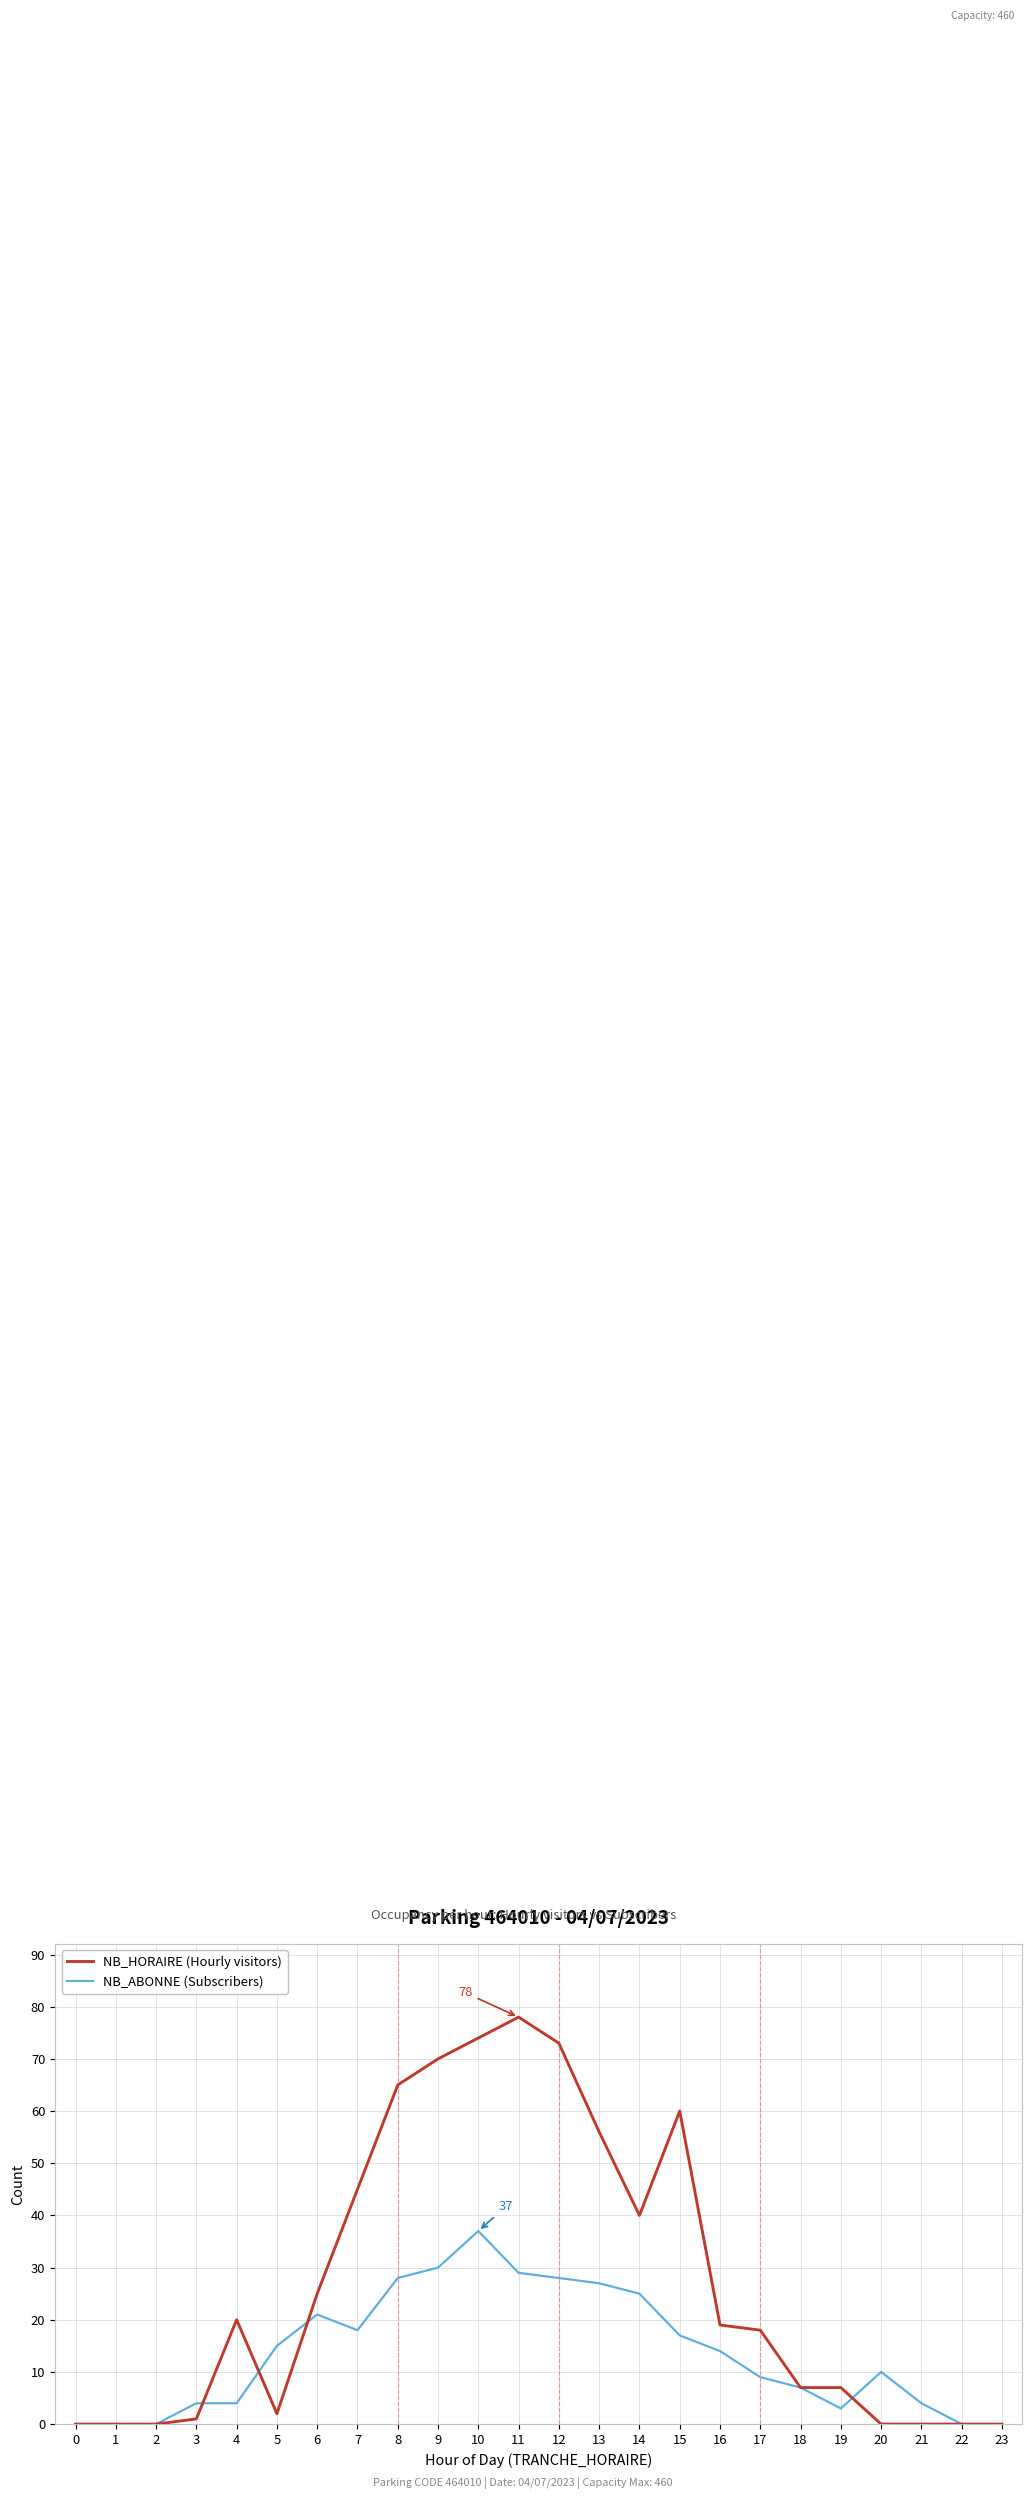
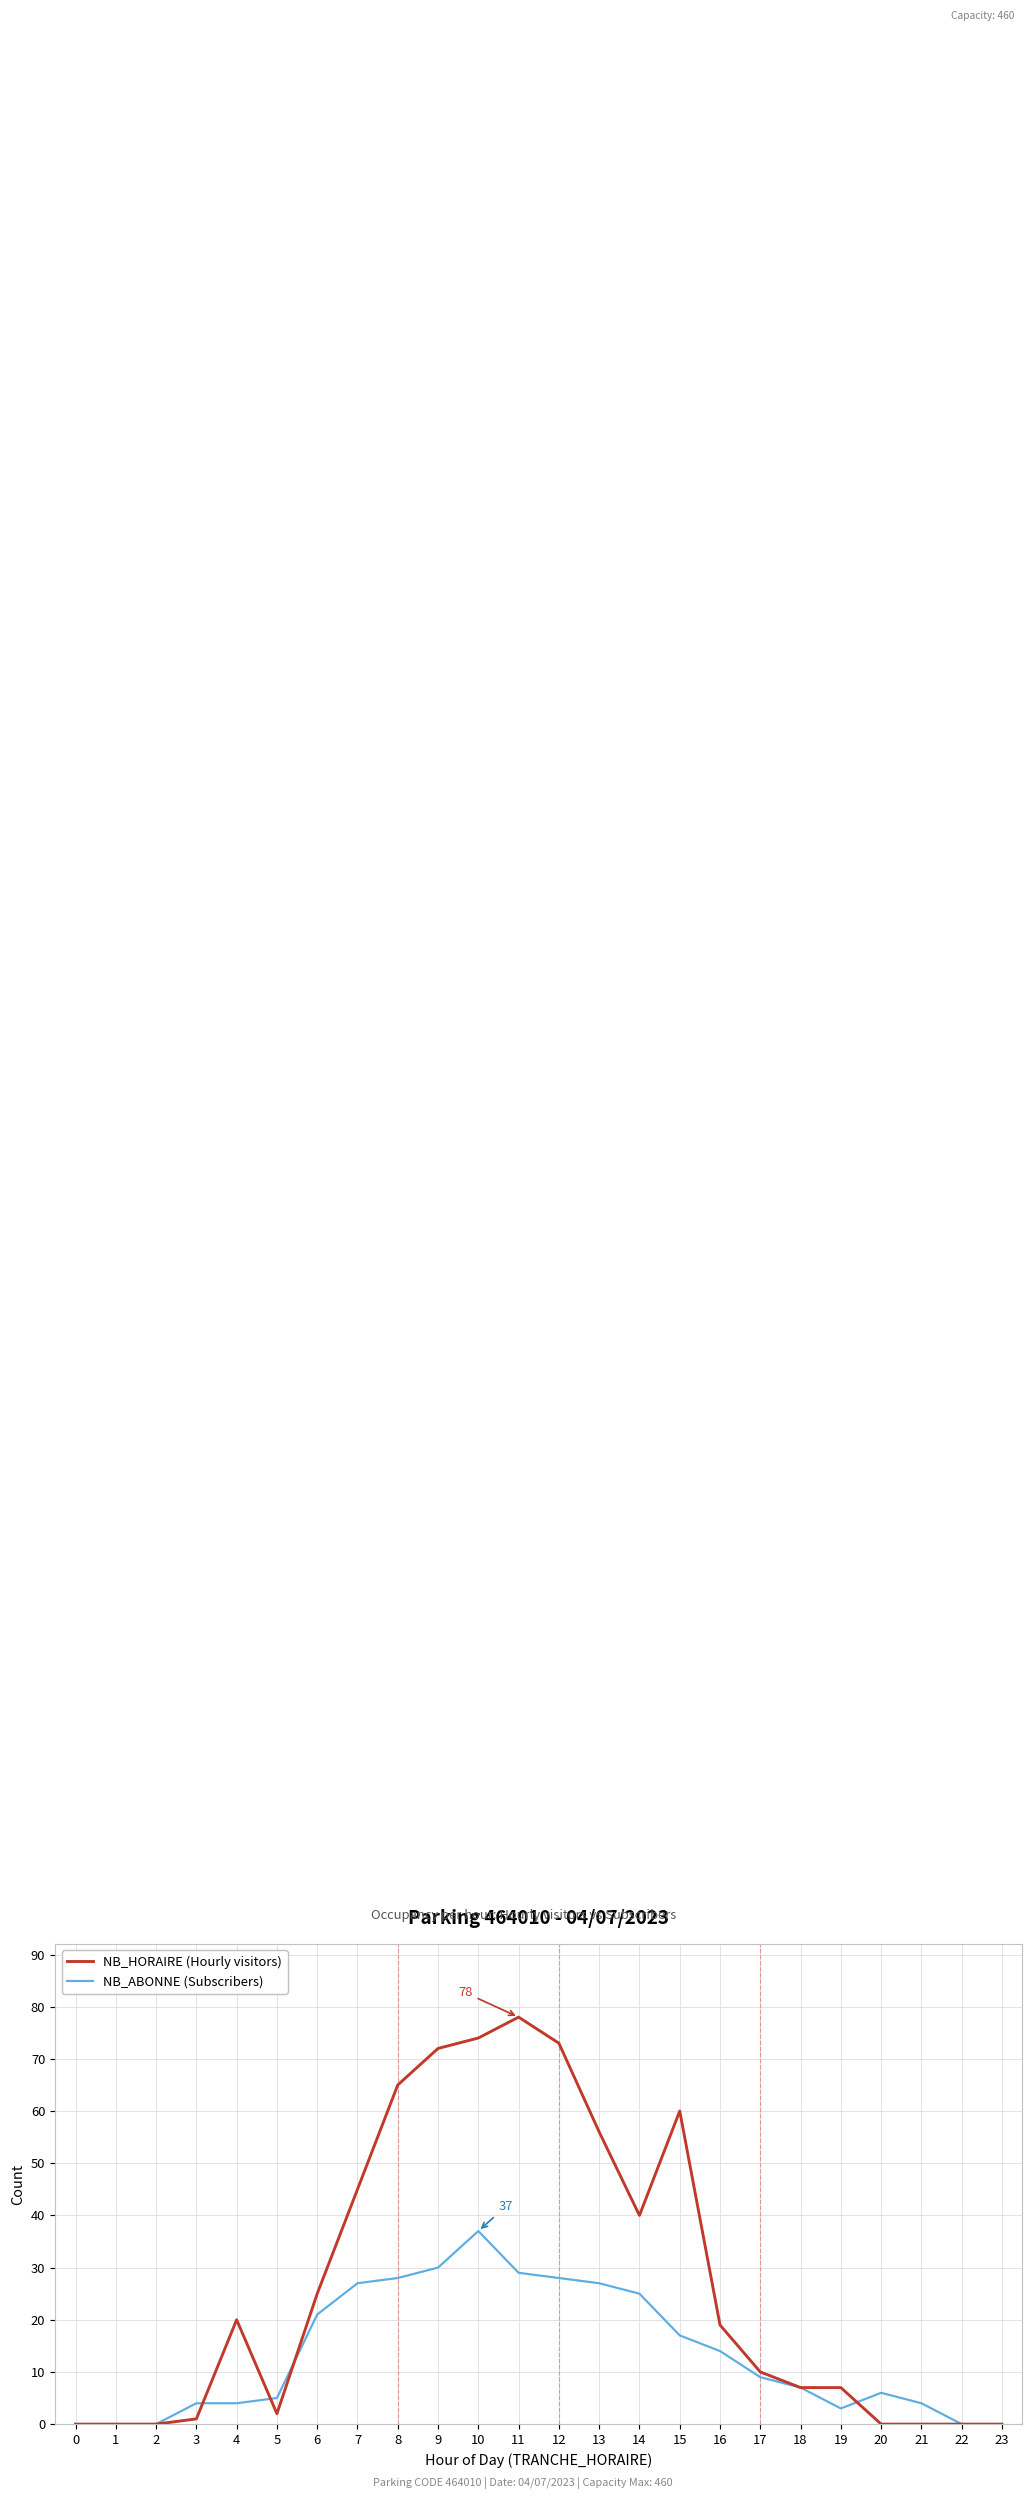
NB_ABONNE (Subscribers), 5: 15 -> 5
NB_ABONNE (Subscribers), 7: 18 -> 27
NB_HORAIRE (Hourly visitors), 9: 70 -> 72
NB_HORAIRE (Hourly visitors), 17: 18 -> 10
NB_ABONNE (Subscribers), 20: 10 -> 6
